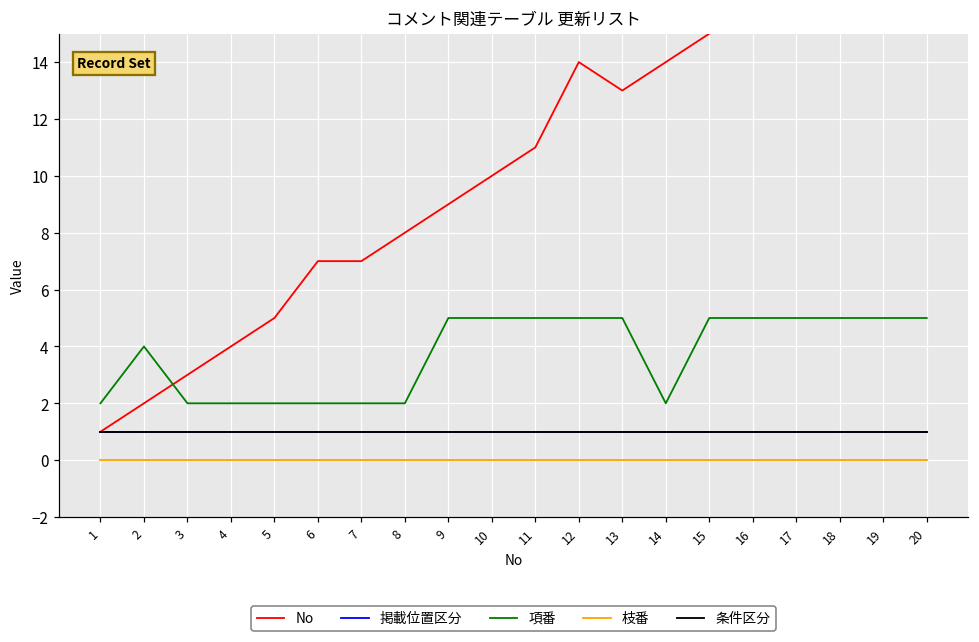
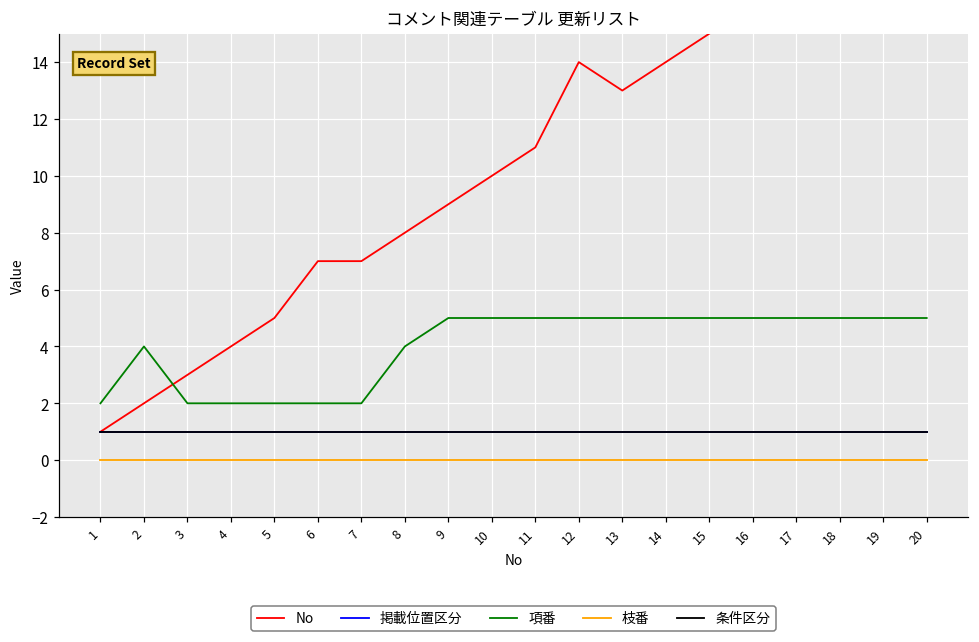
項番, 8: 2 -> 4
項番, 14: 2 -> 5
